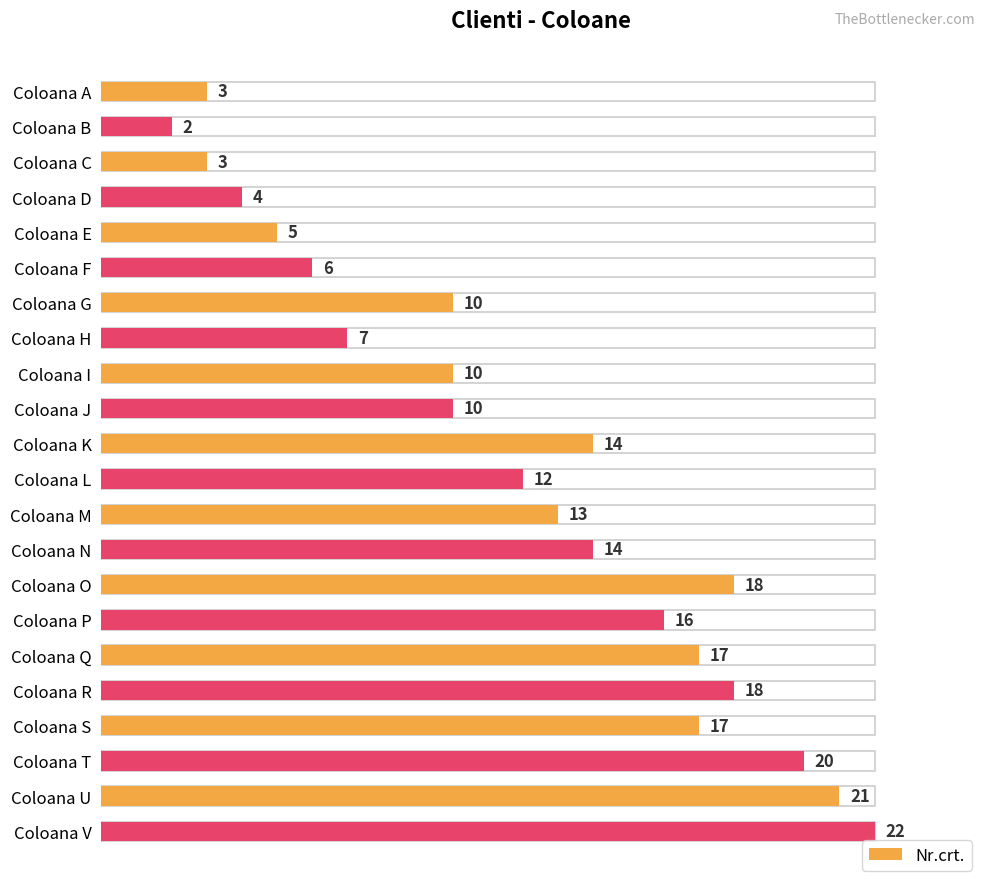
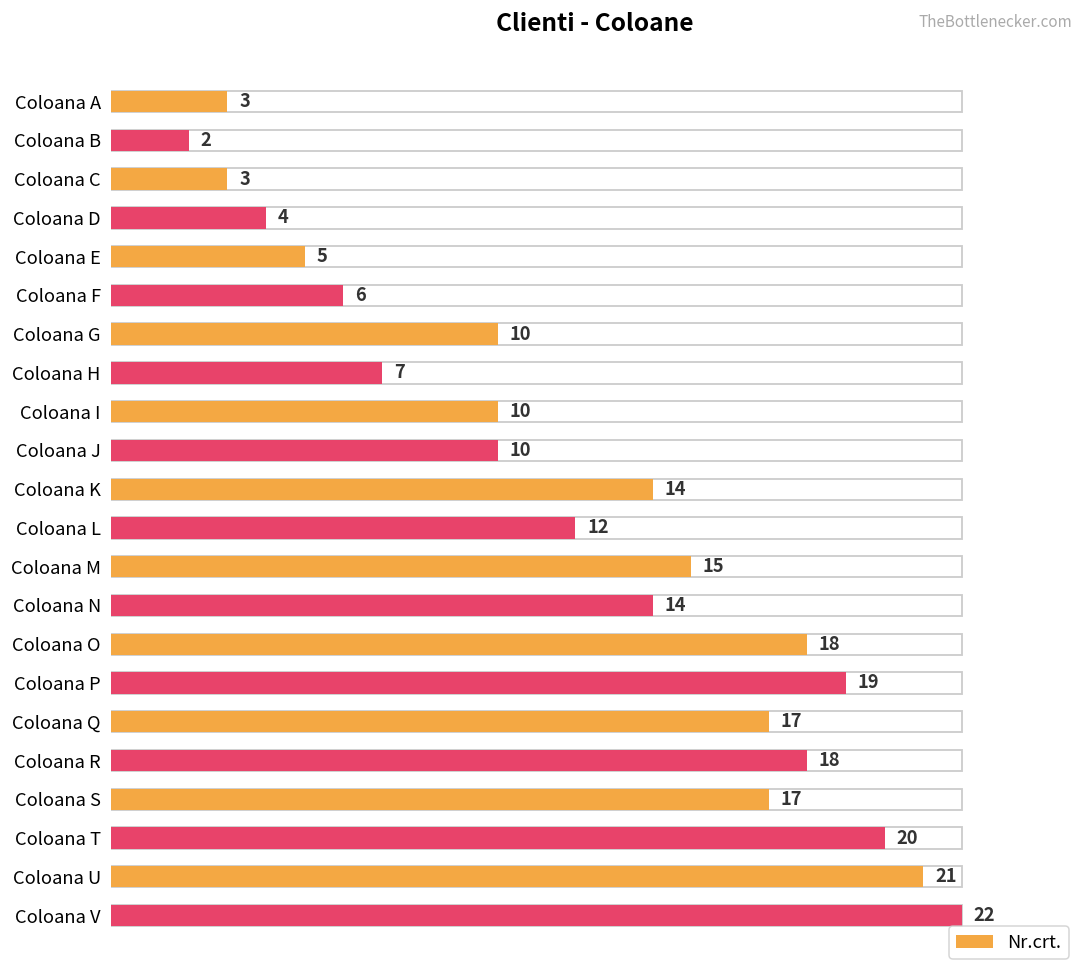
Nr.crt., Coloana M: 13 -> 15
Nr.crt., Coloana P: 16 -> 19
